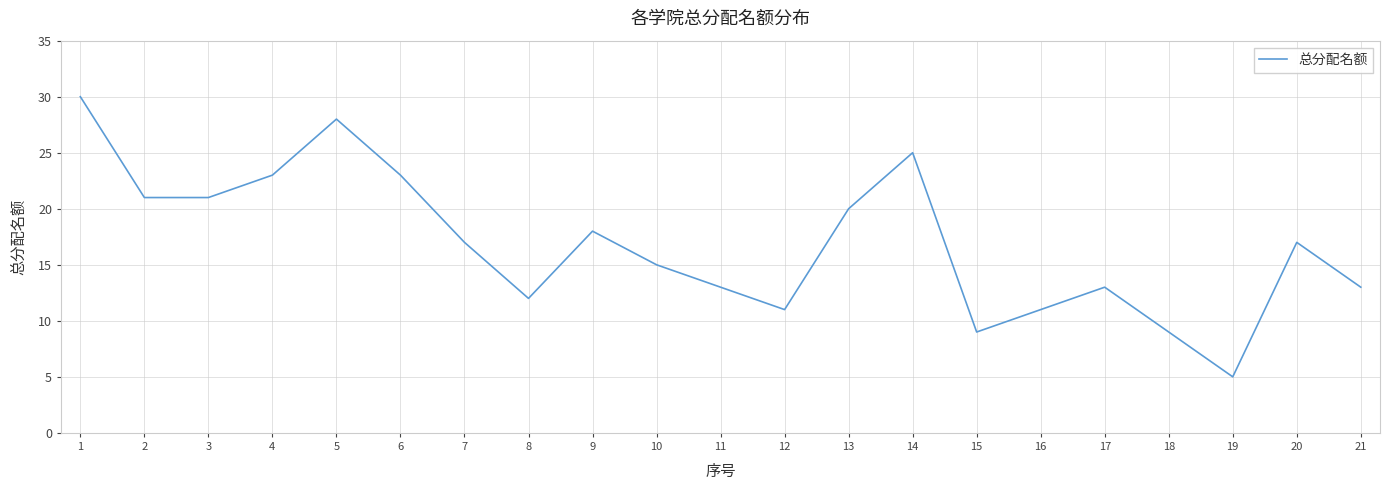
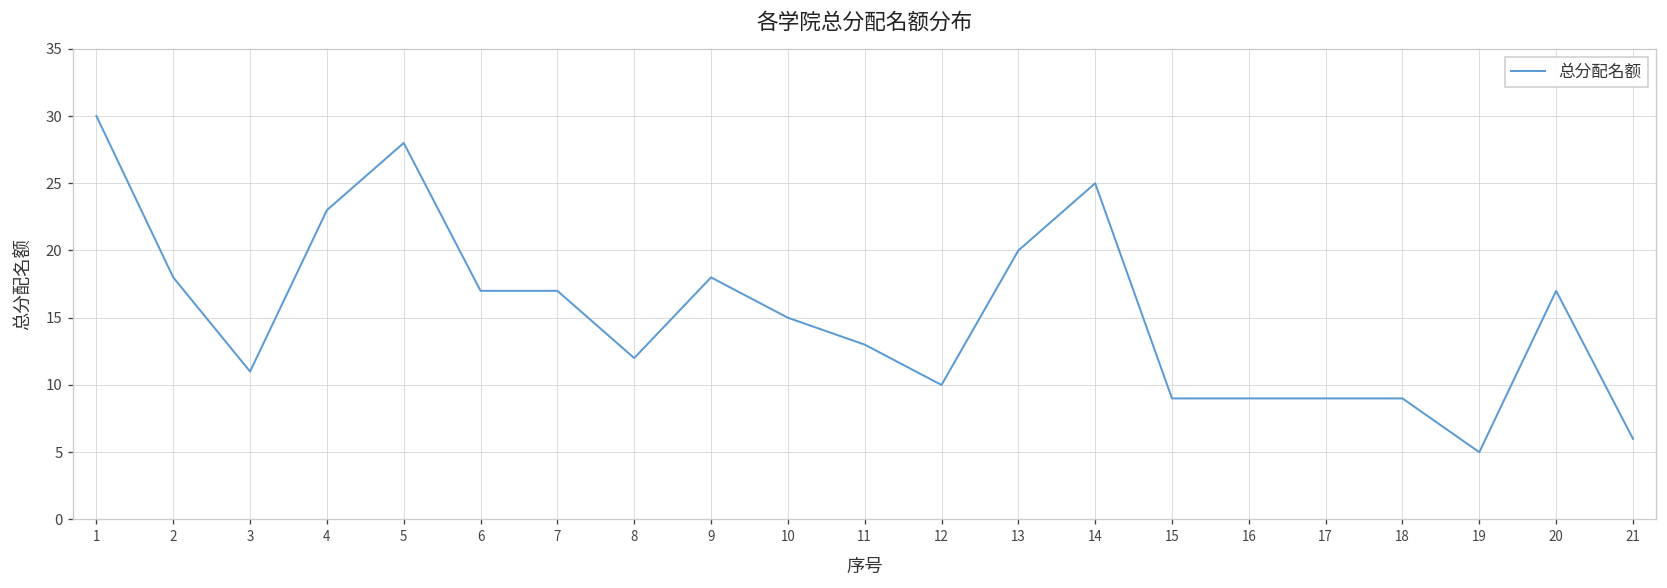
2: 21 -> 18
3: 21 -> 11
6: 23 -> 17
12: 11 -> 10
16: 11 -> 9
17: 13 -> 9
21: 13 -> 6
